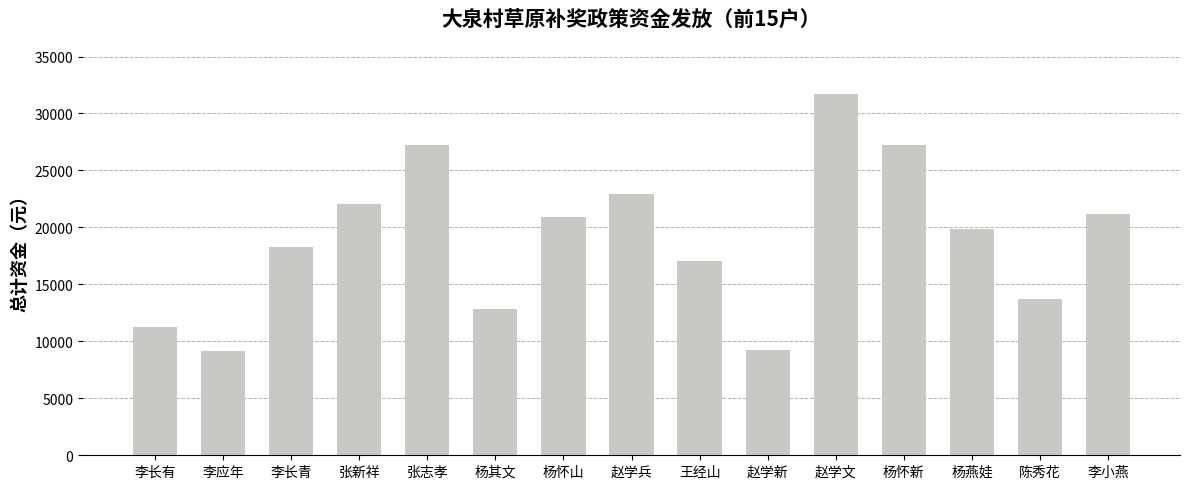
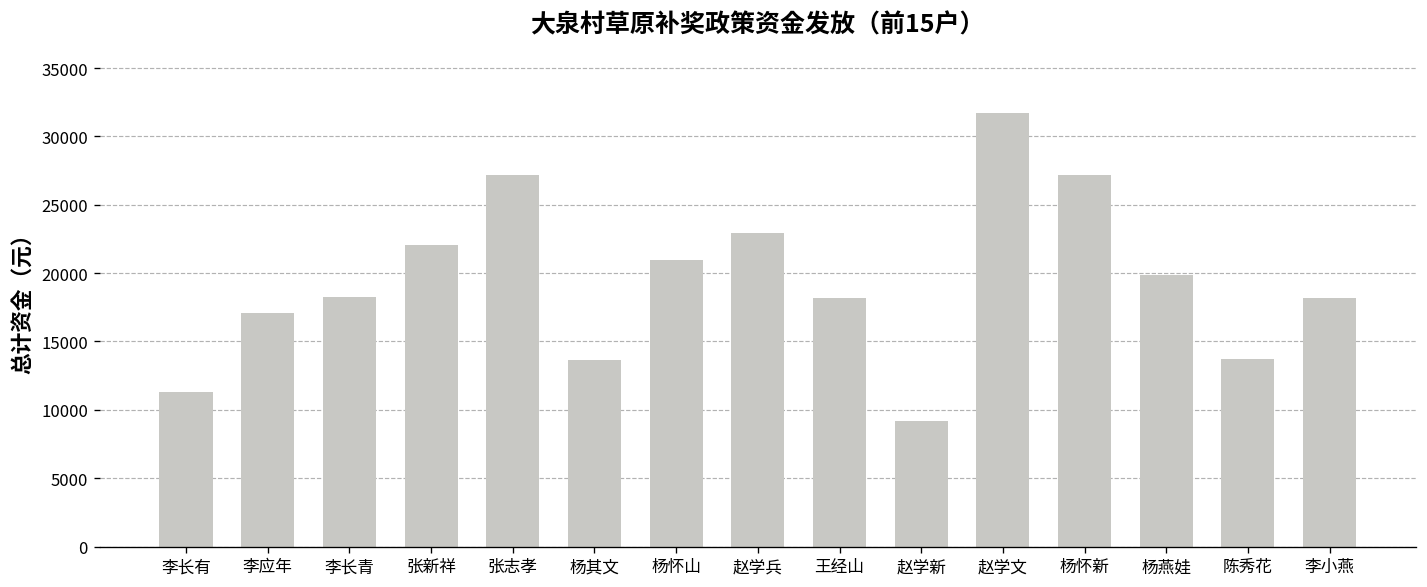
李应年: 9100 -> 17100
杨其文: 12800 -> 13600
王经山: 17000 -> 18200
李小燕: 21200 -> 18200
